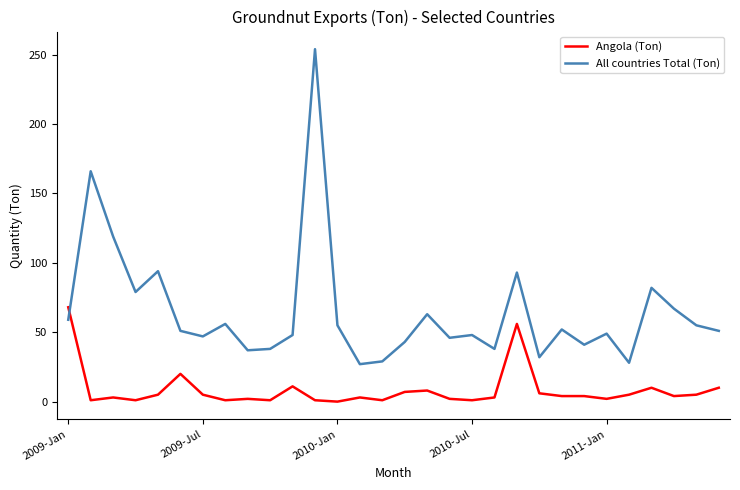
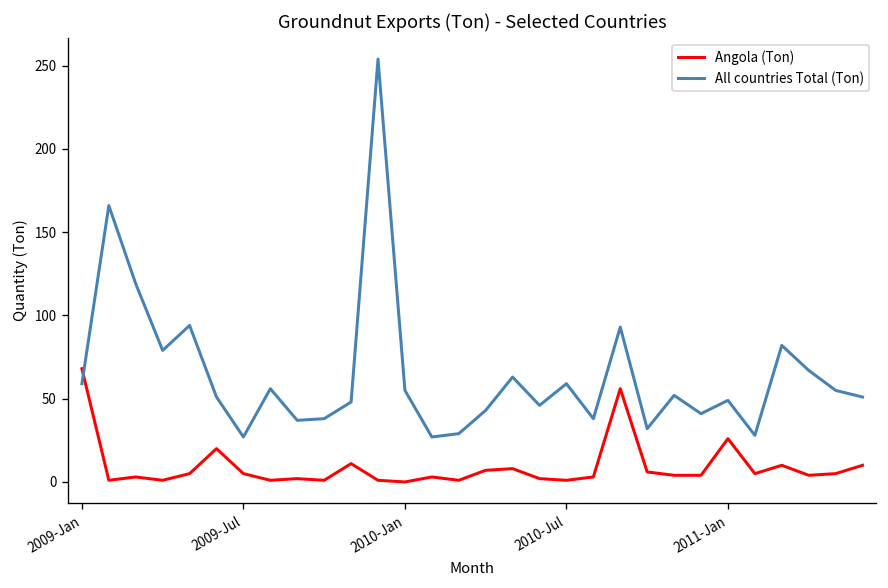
All countries Total (Ton), 2009-Jul: 47 -> 27
All countries Total (Ton), 2010-Jul: 48 -> 59
Angola (Ton), 2011-Jan: 2 -> 26
